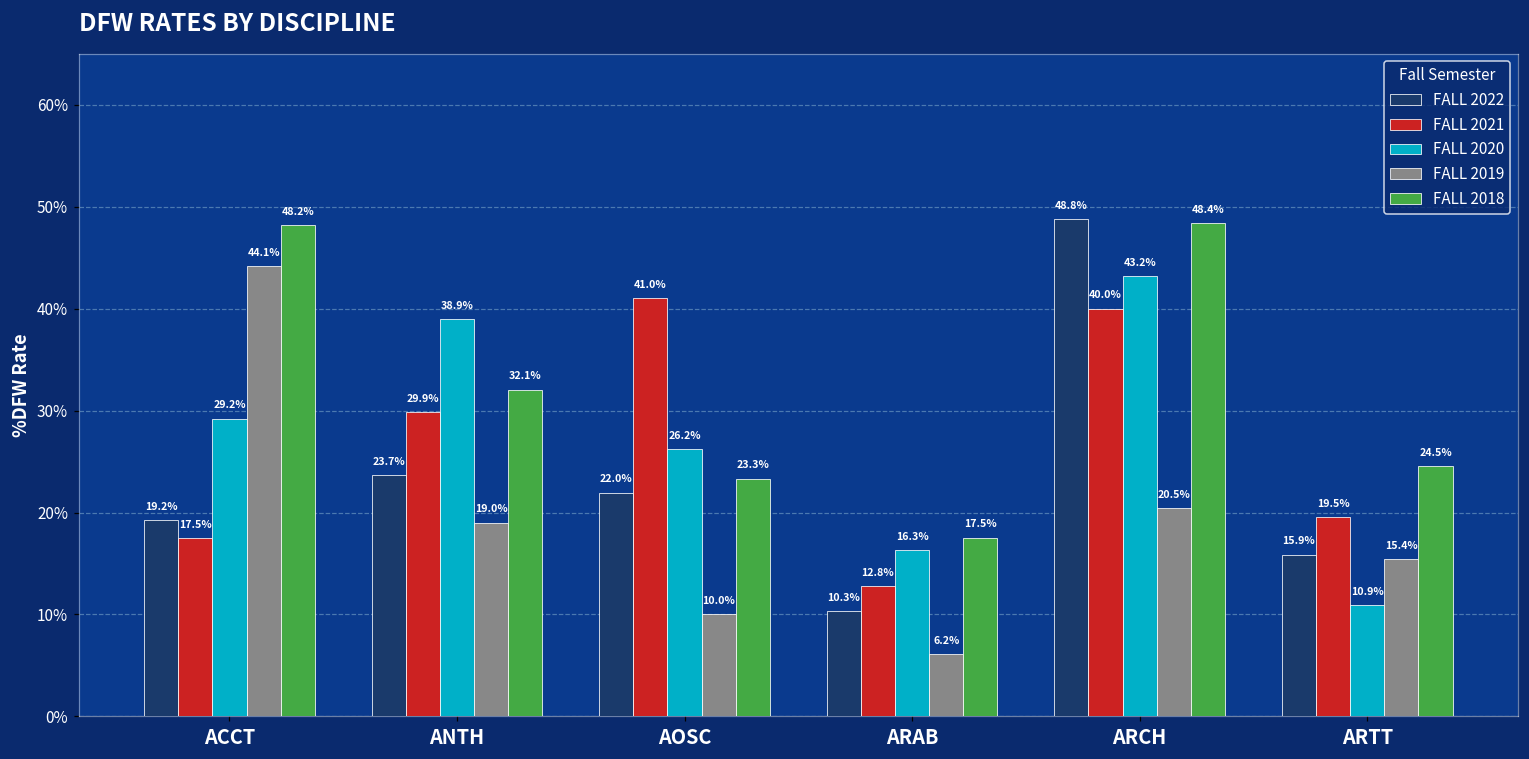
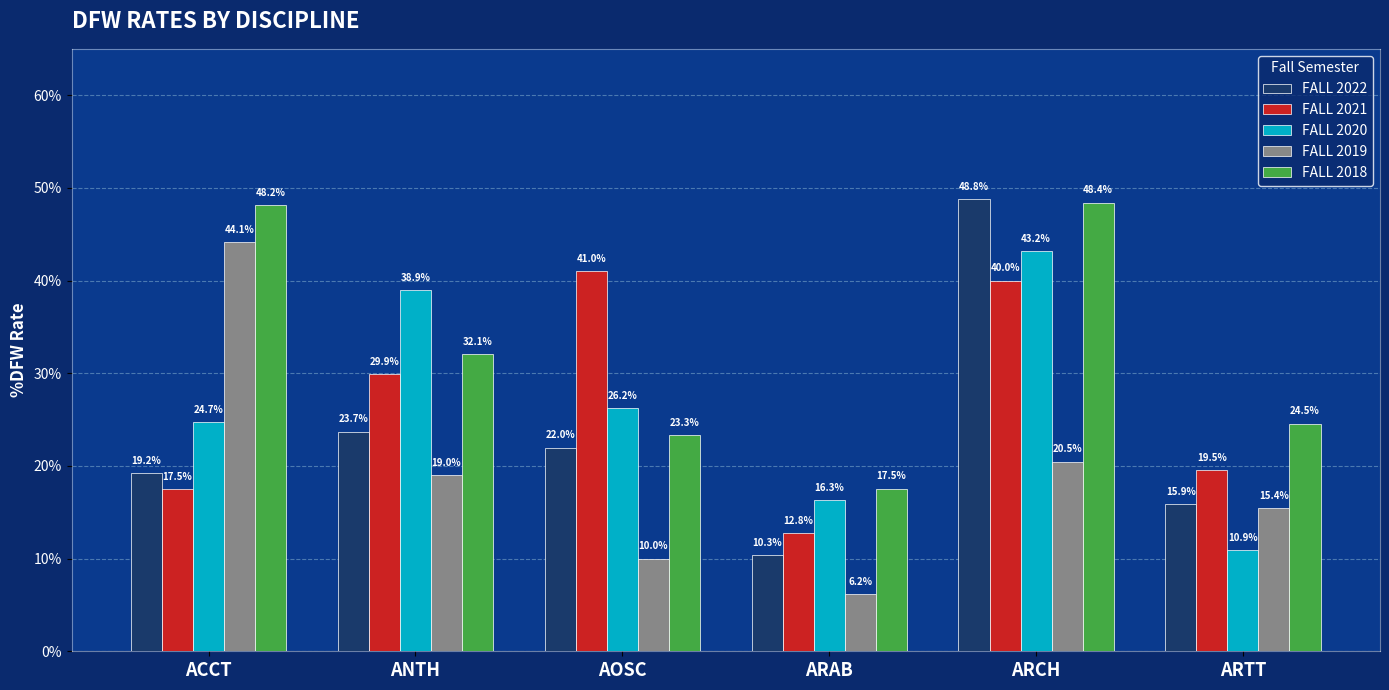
FALL 2020, ACCT: 29.2% -> 24.7%
